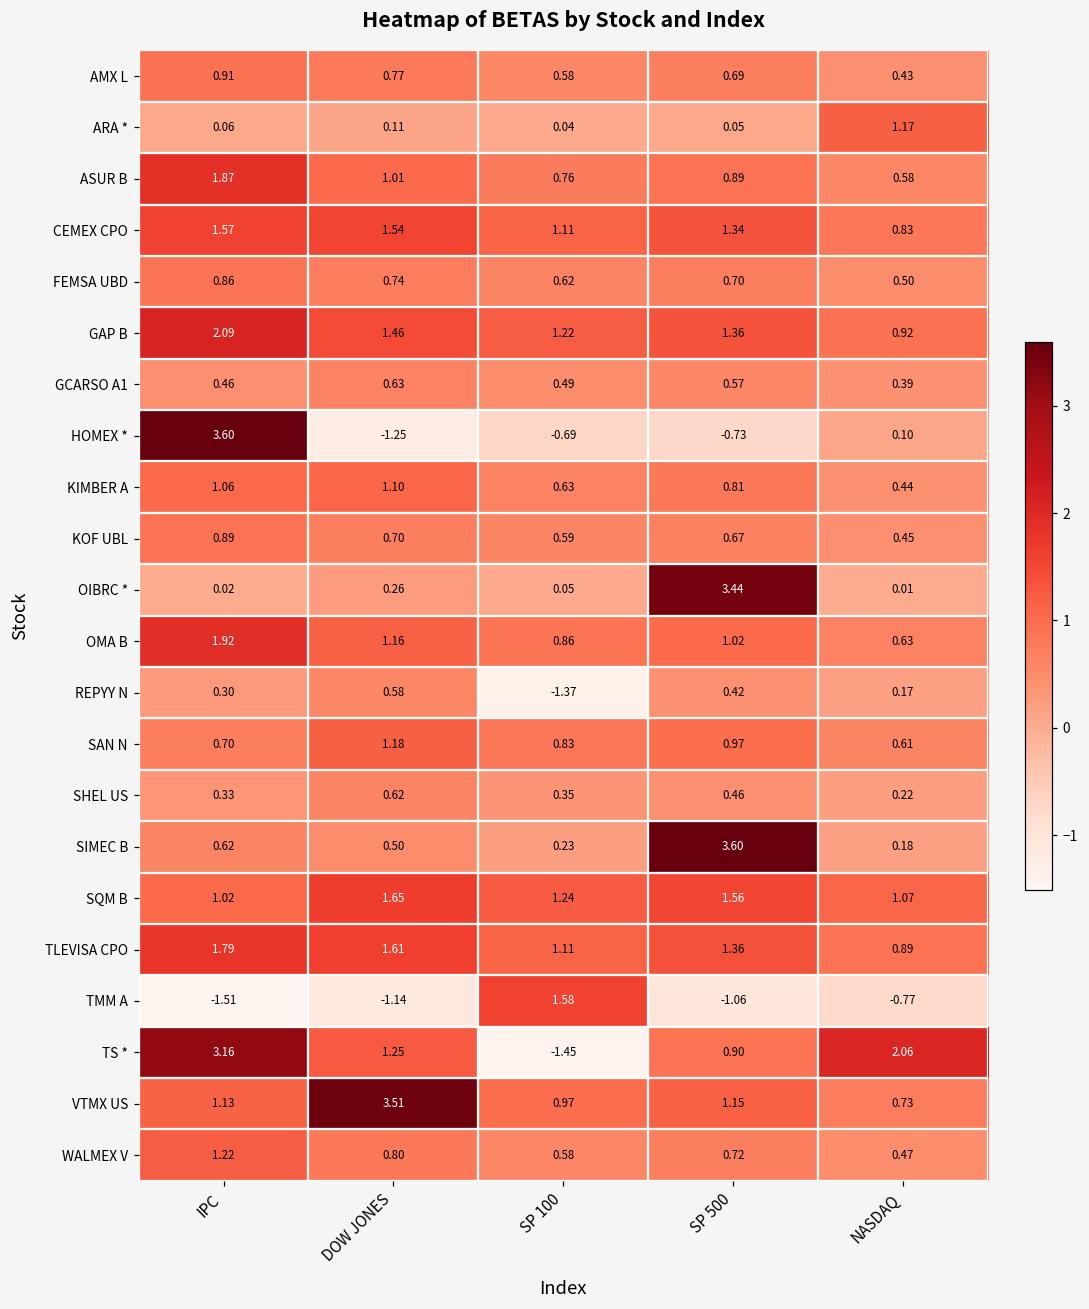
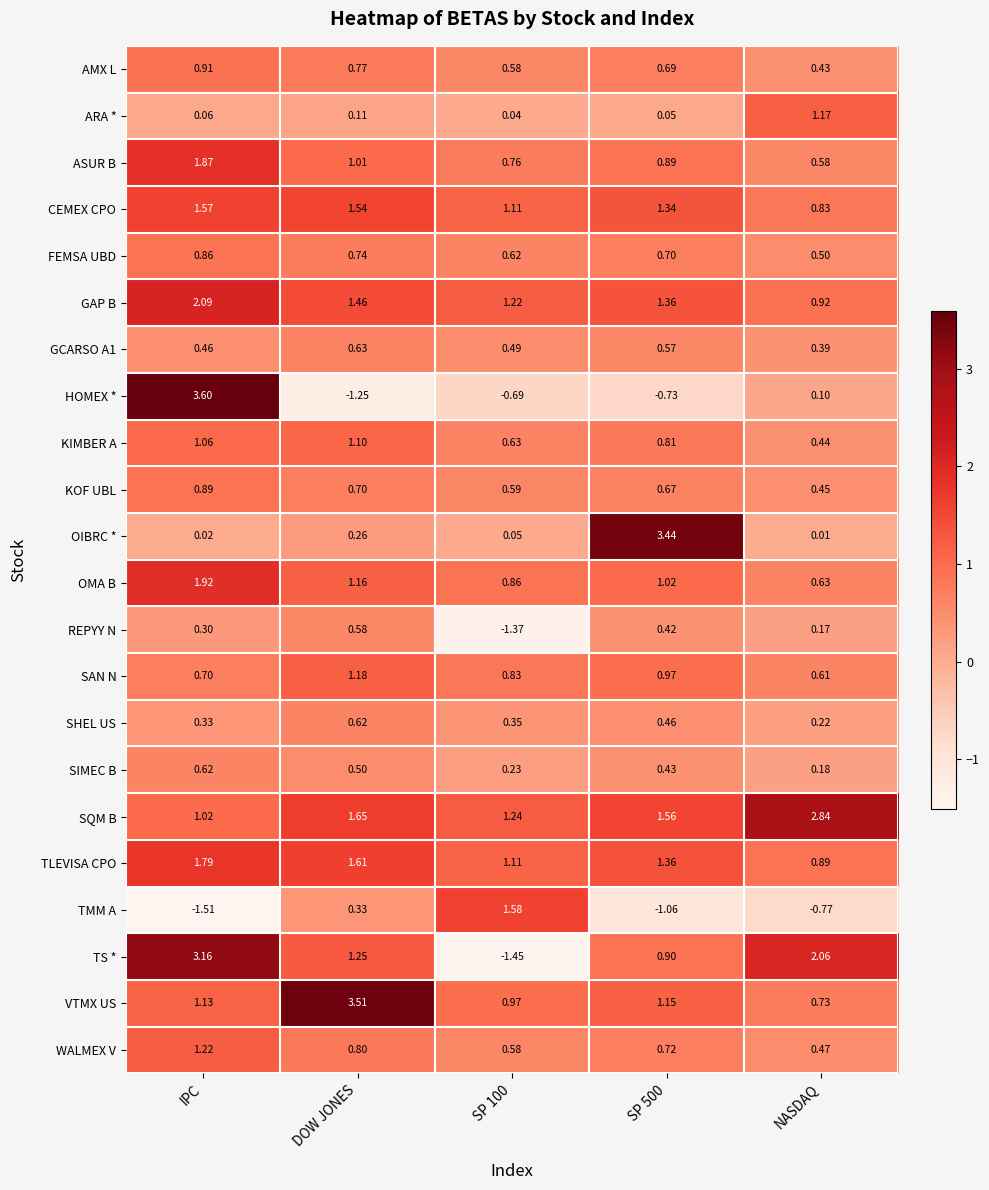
SIMEC B, SP 500: 3.60 -> 0.43
SQM B, NASDAQ: 1.07 -> 2.84
TMM A, DOW JONES: -1.14 -> 0.33
